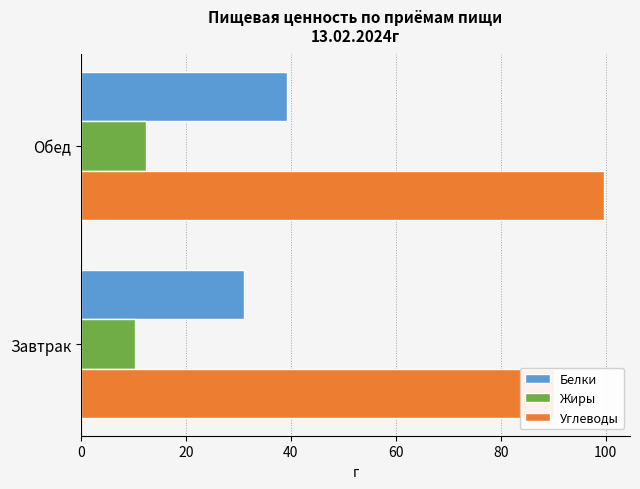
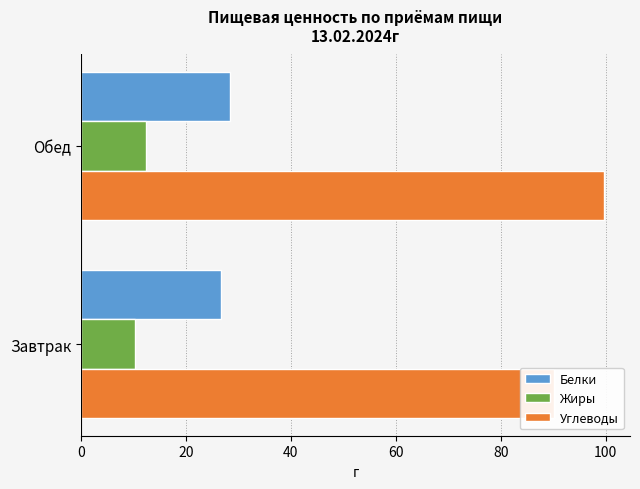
Белки, Обед: 39 -> 28
Белки, Завтрак: 31 -> 27
